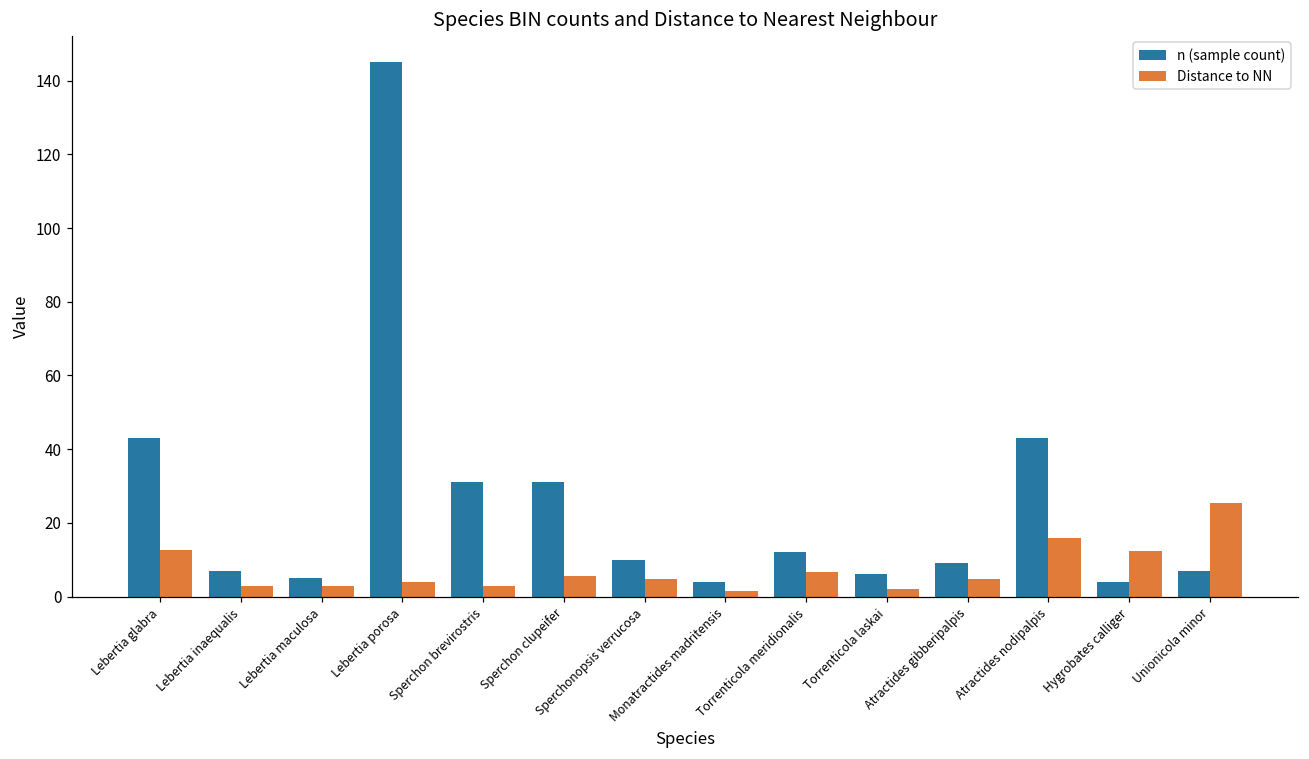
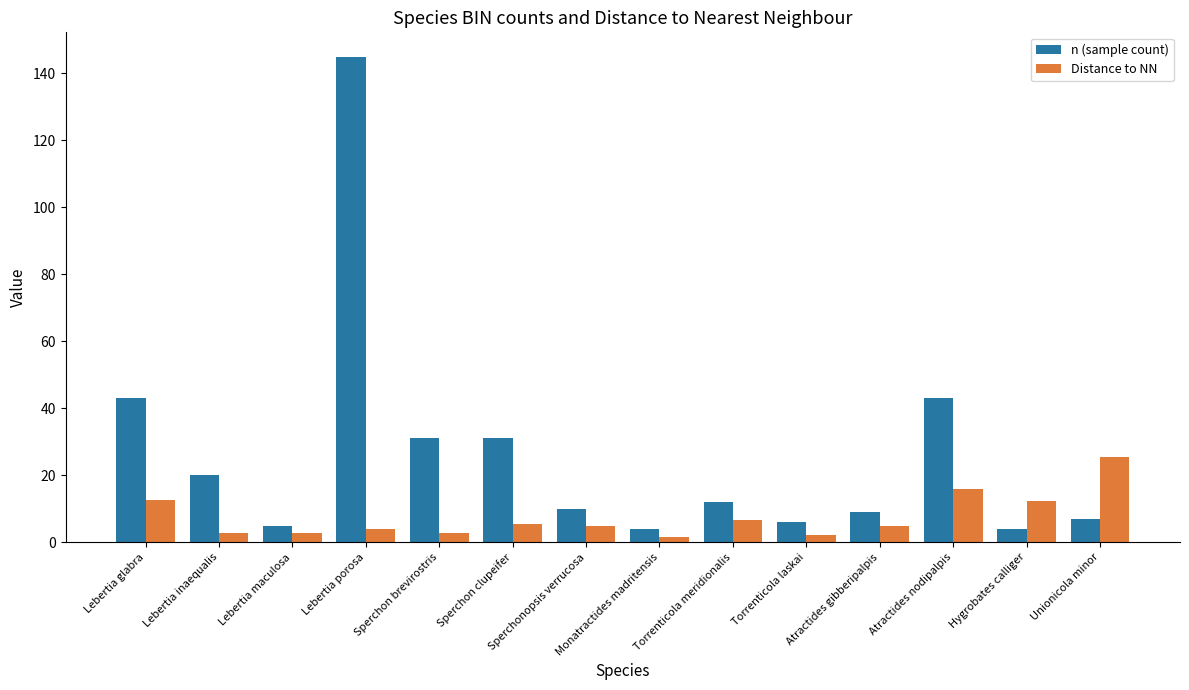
n (sample count), Lebertia inaequalis: 7 -> 20
